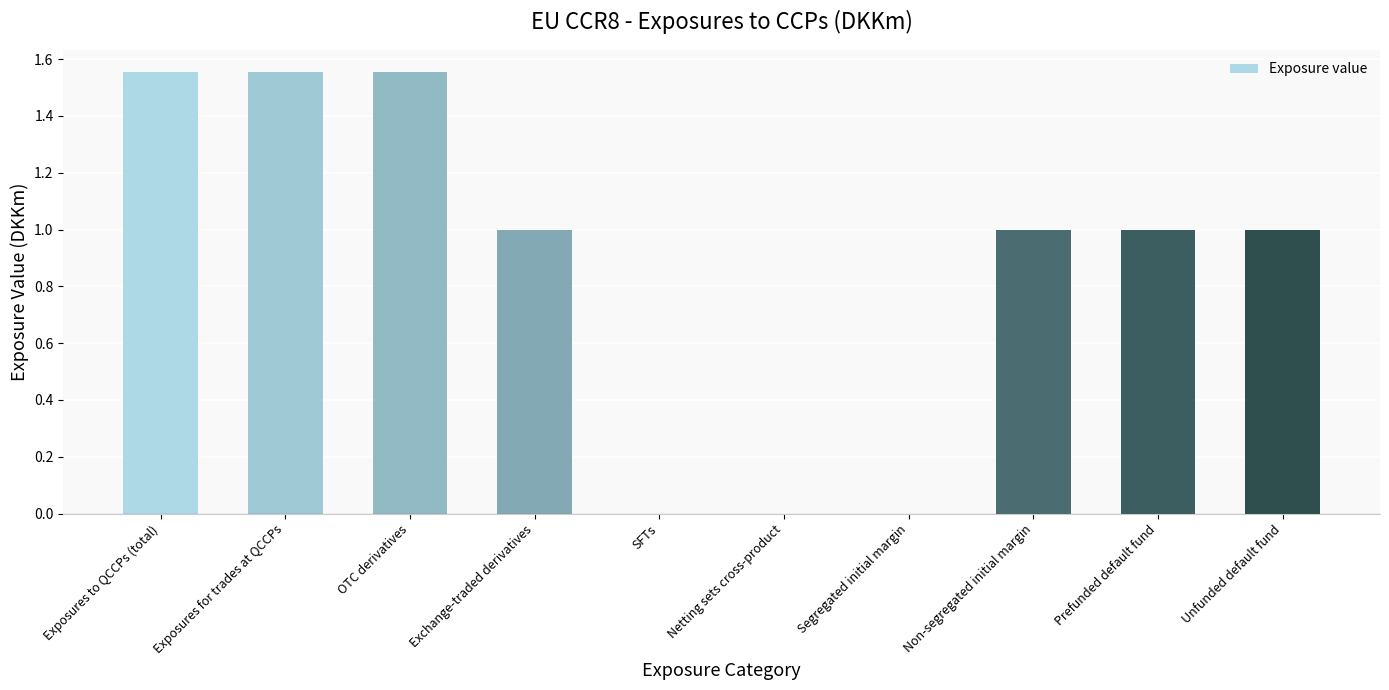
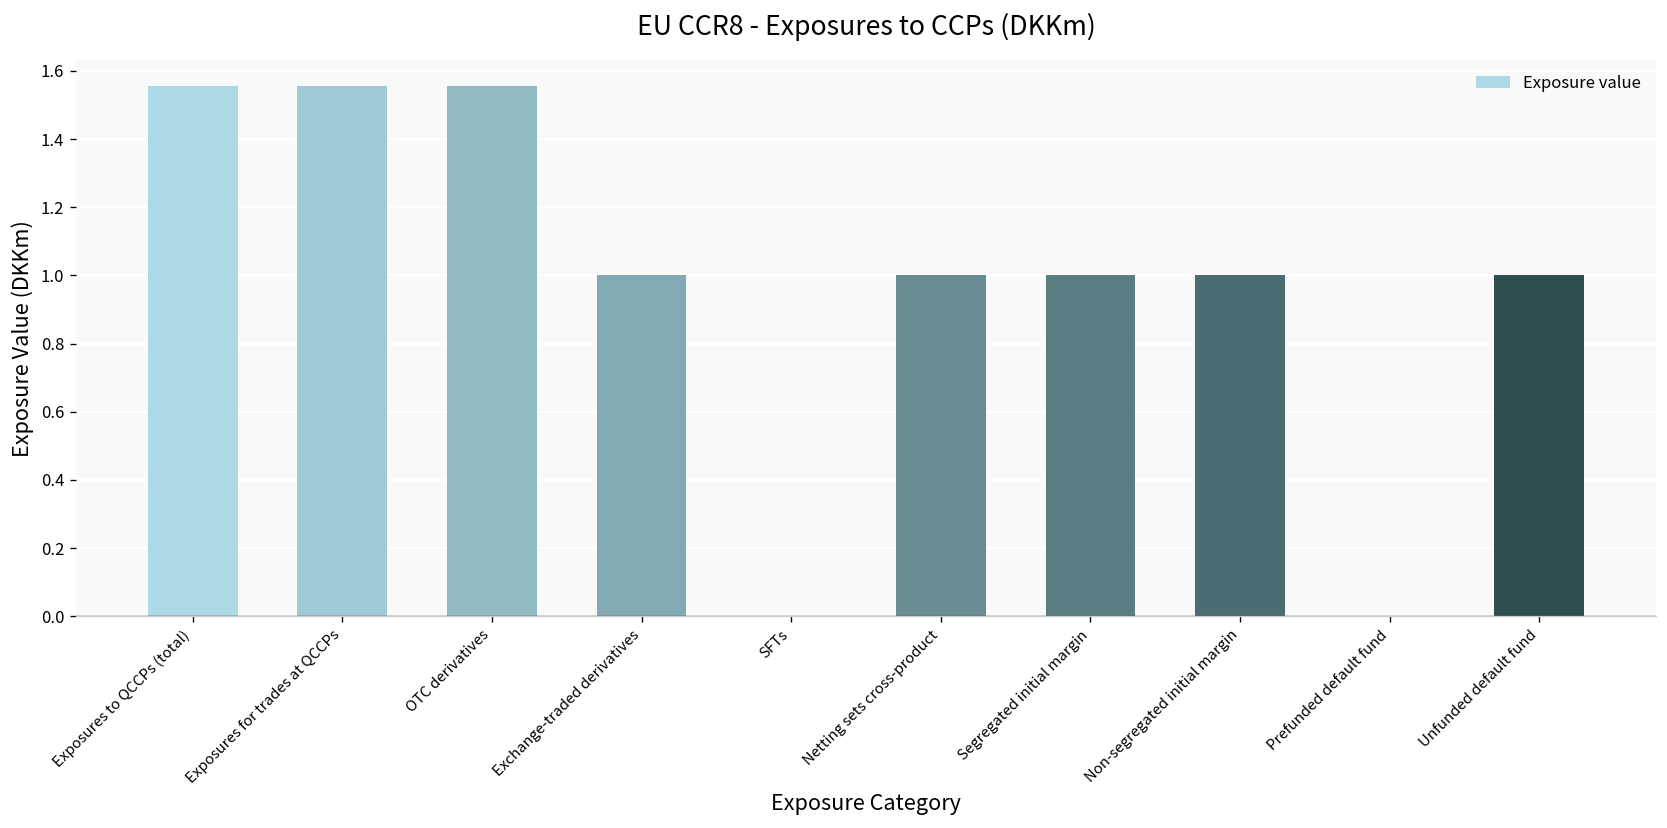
Netting sets cross-product: 0 -> 1
Segregated initial margin: 0 -> 1
Prefunded default fund: 1 -> 0
